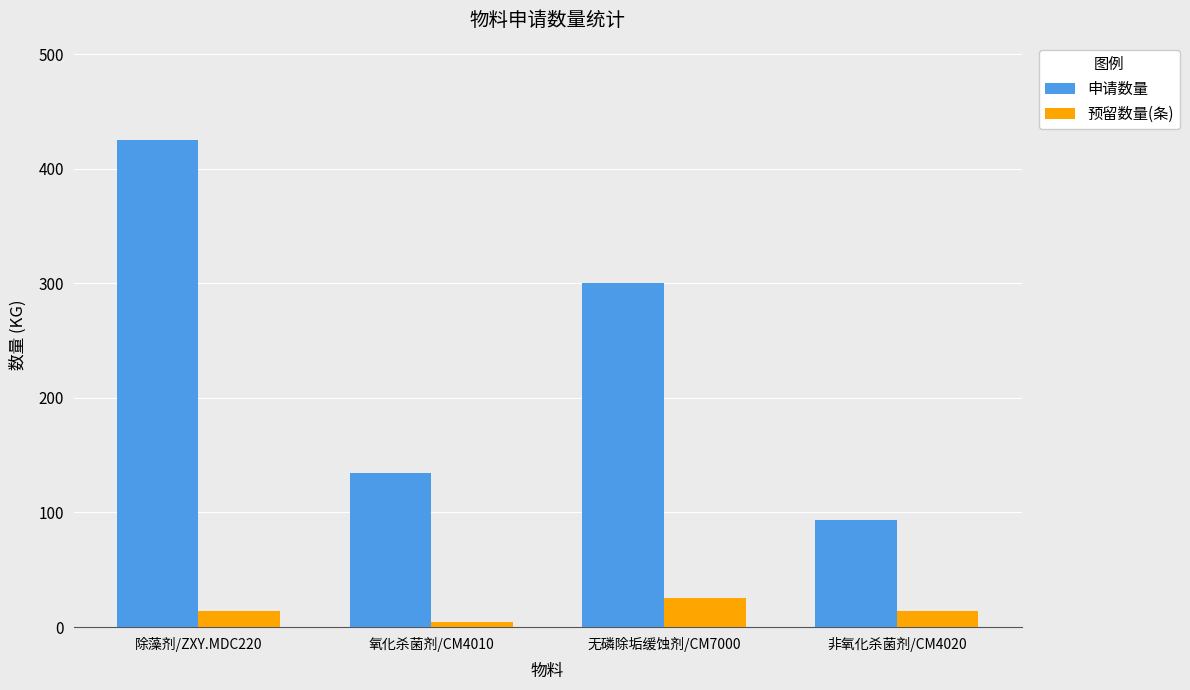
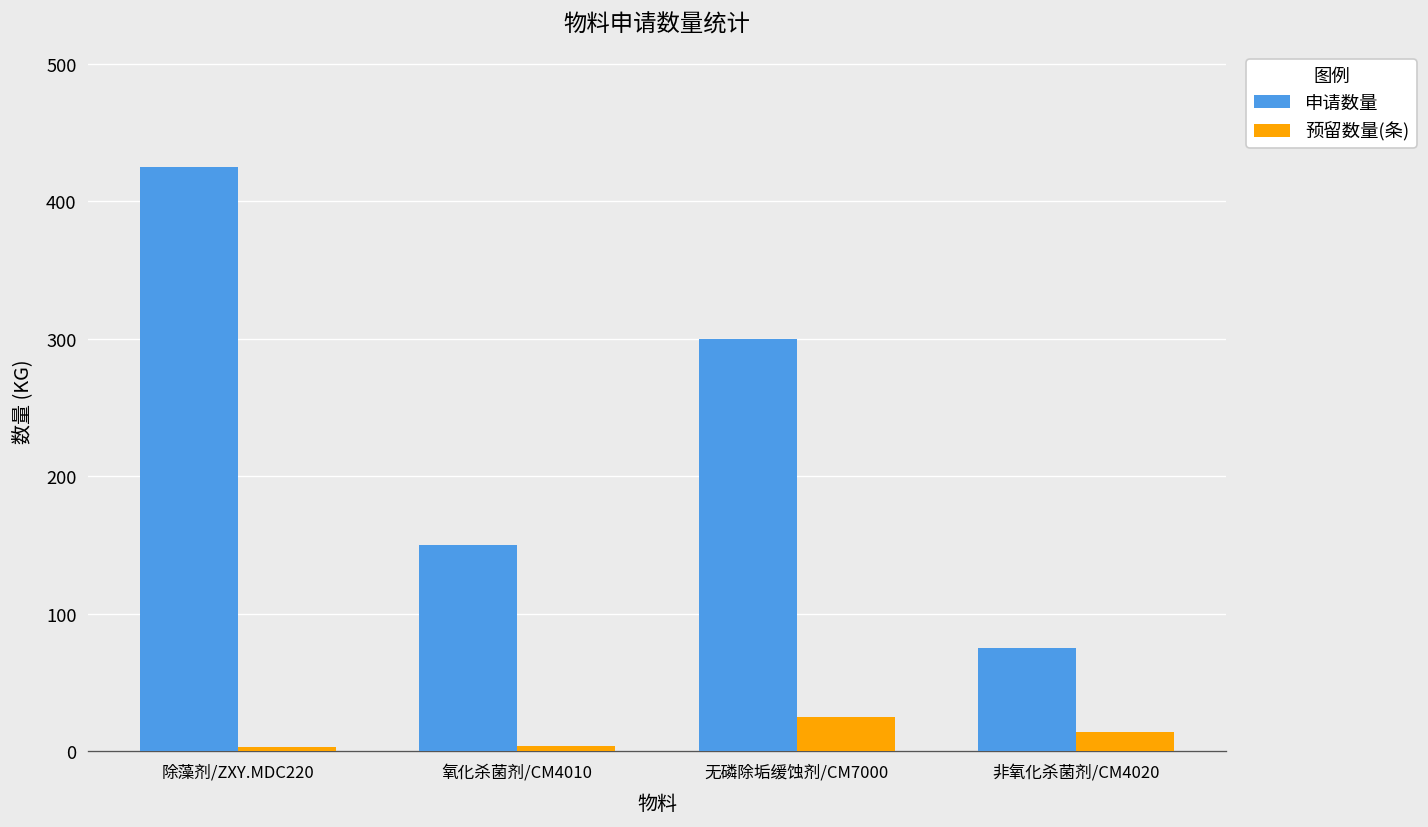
预留数量(条), 除藻剂/ZXY.MDC220: 14 -> 3
申请数量, 氧化杀菌剂/CM4010: 134 -> 150
申请数量, 非氧化杀菌剂/CM4020: 93 -> 75
